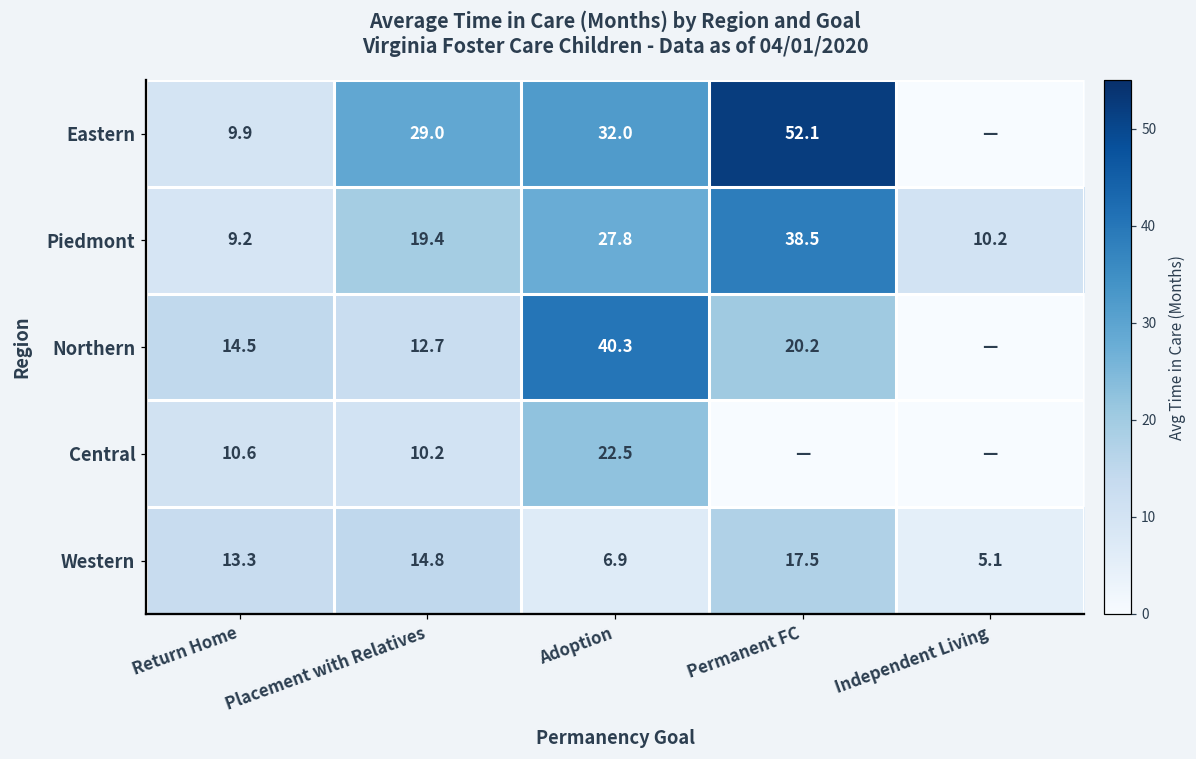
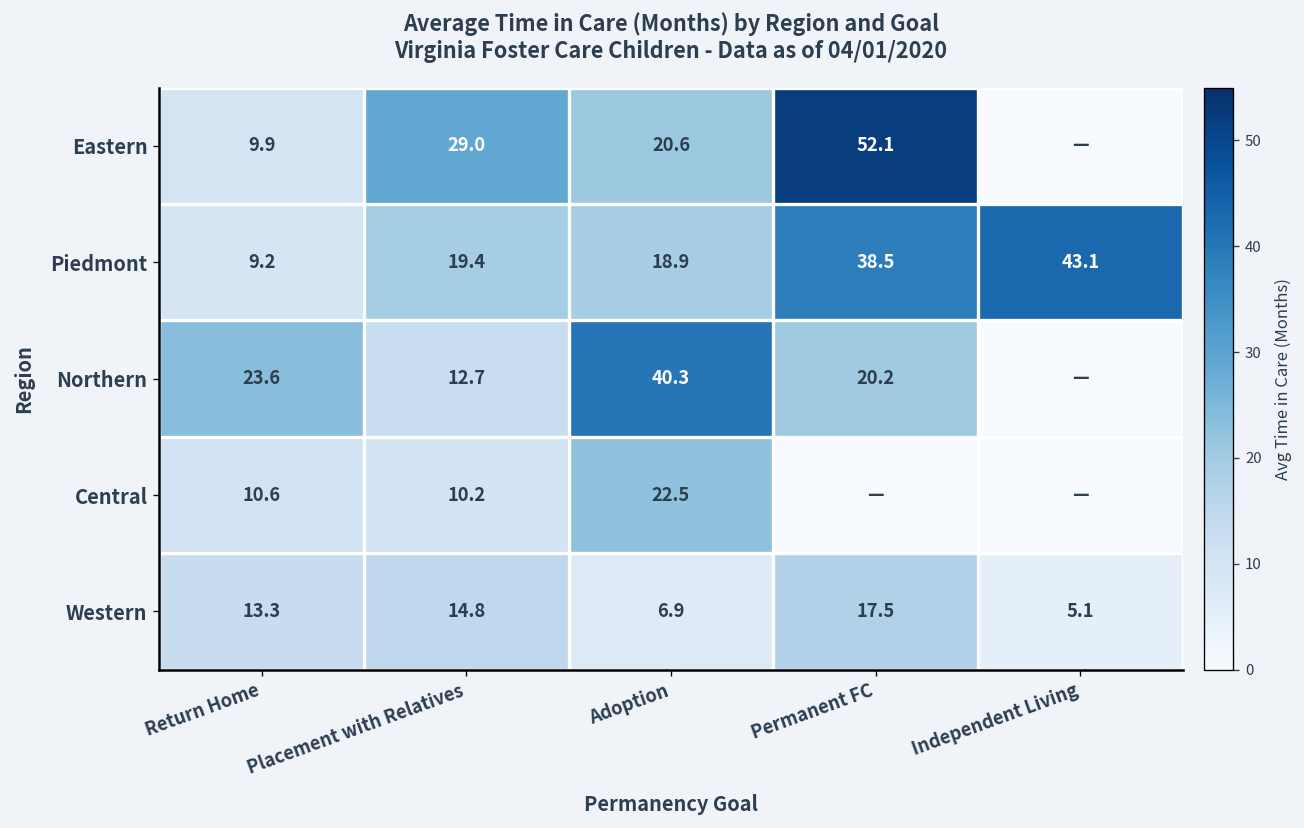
Eastern, Adoption: 32.0 -> 20.6
Piedmont, Adoption: 27.8 -> 18.9
Piedmont, Independent Living: 10.2 -> 43.1
Northern, Return Home: 14.5 -> 23.6
